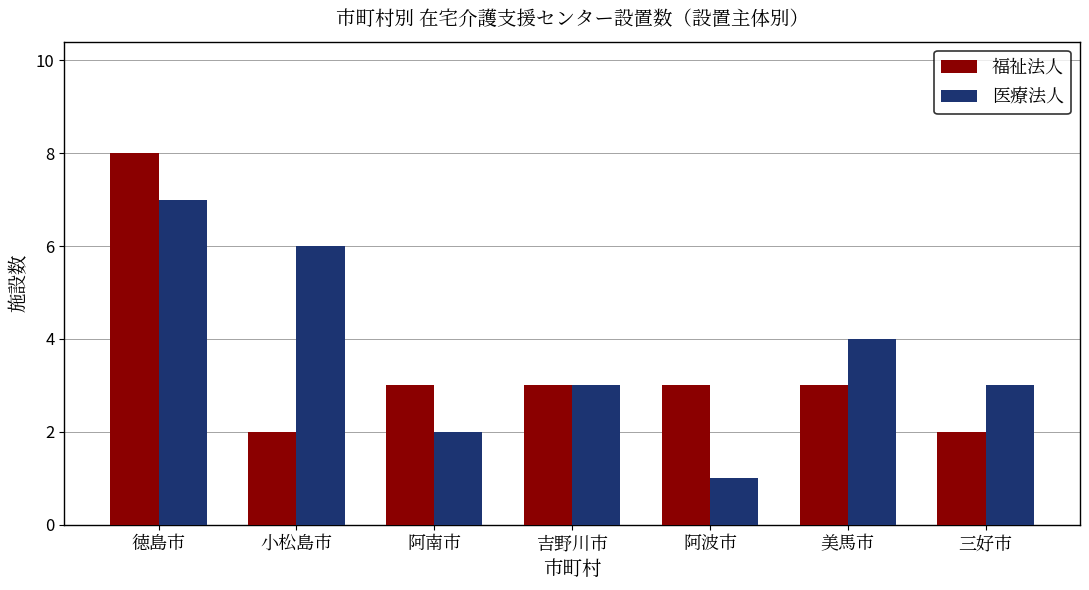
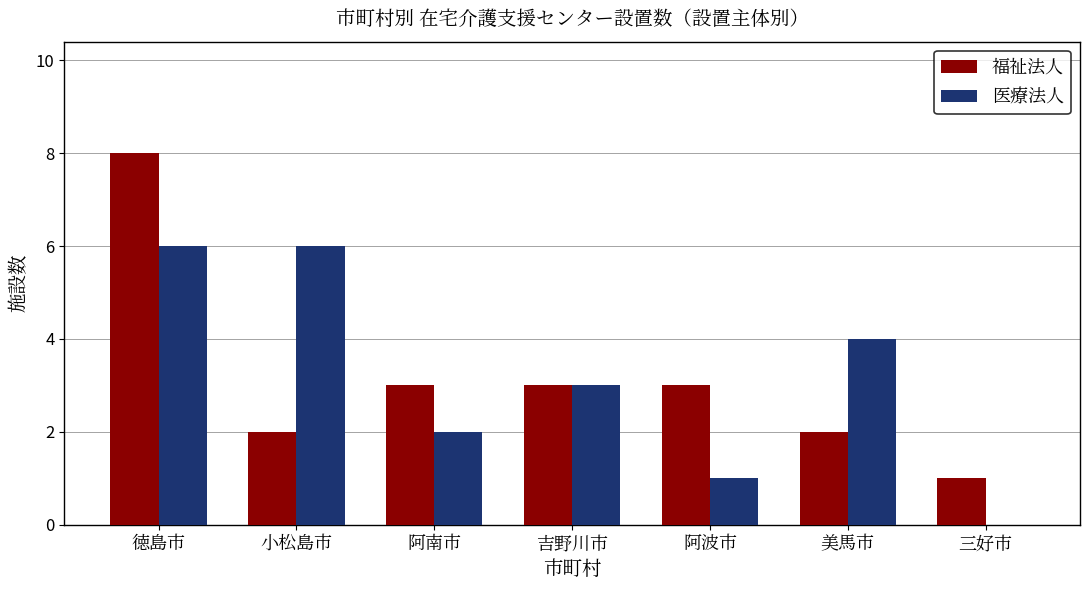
医療法人, 徳島市: 7 -> 6
福祉法人, 美馬市: 3 -> 2
福祉法人, 三好市: 2 -> 1
医療法人, 三好市: 3 -> 0
